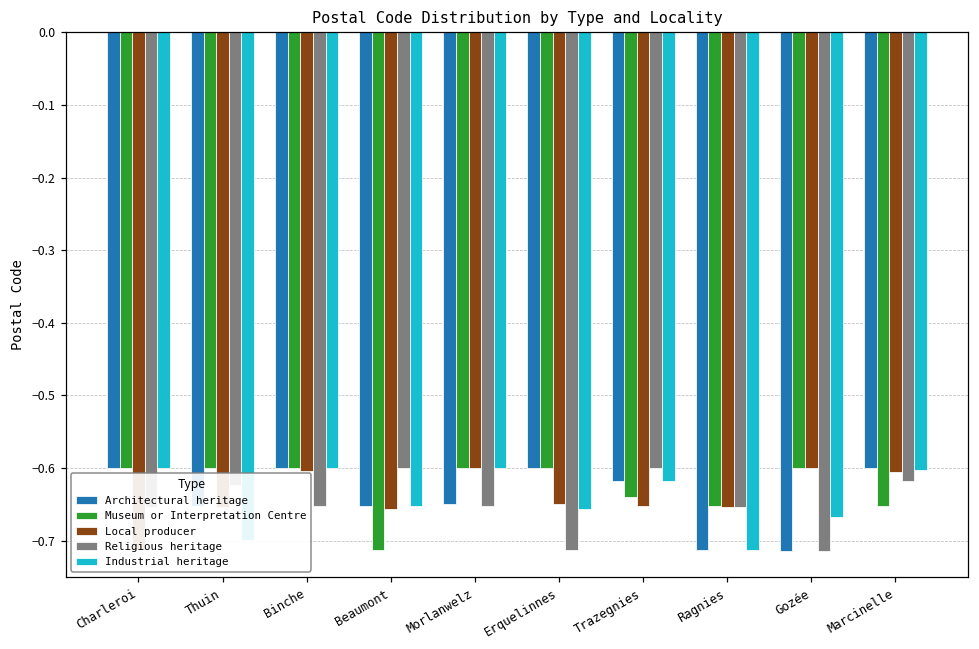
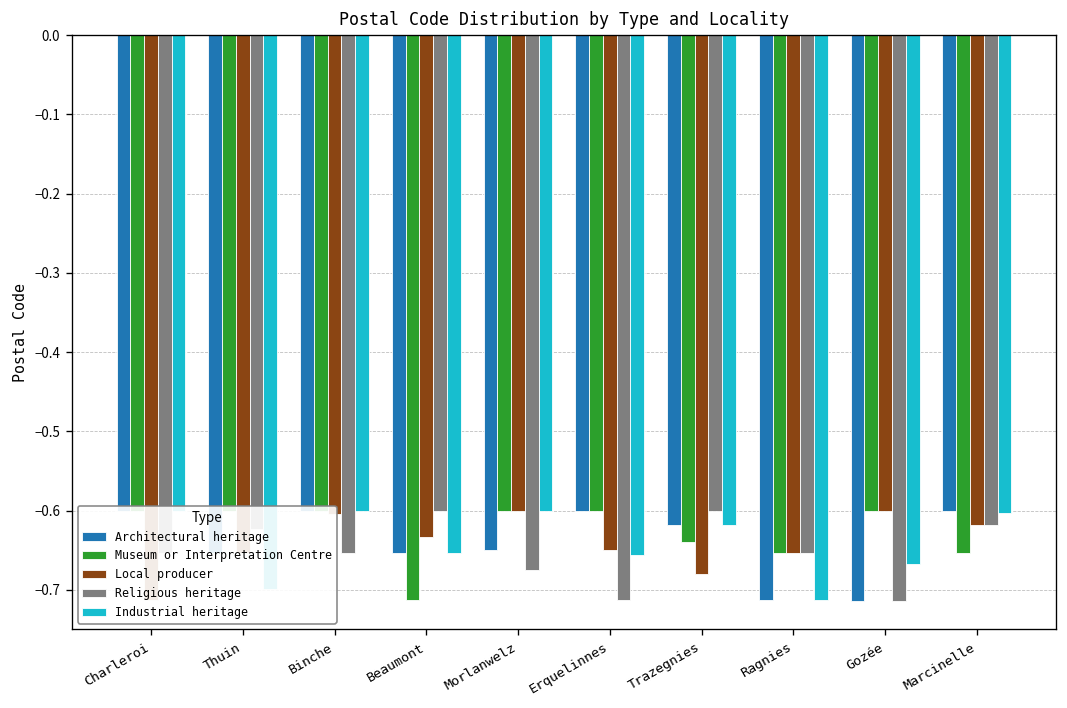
Local producer, Beaumont: -0.66 -> -0.63
Religious heritage, Morlanwelz: -0.65 -> -0.67
Local producer, Trazegnies: -0.65 -> -0.68
Local producer, Marcinelle: -0.61 -> -0.62
